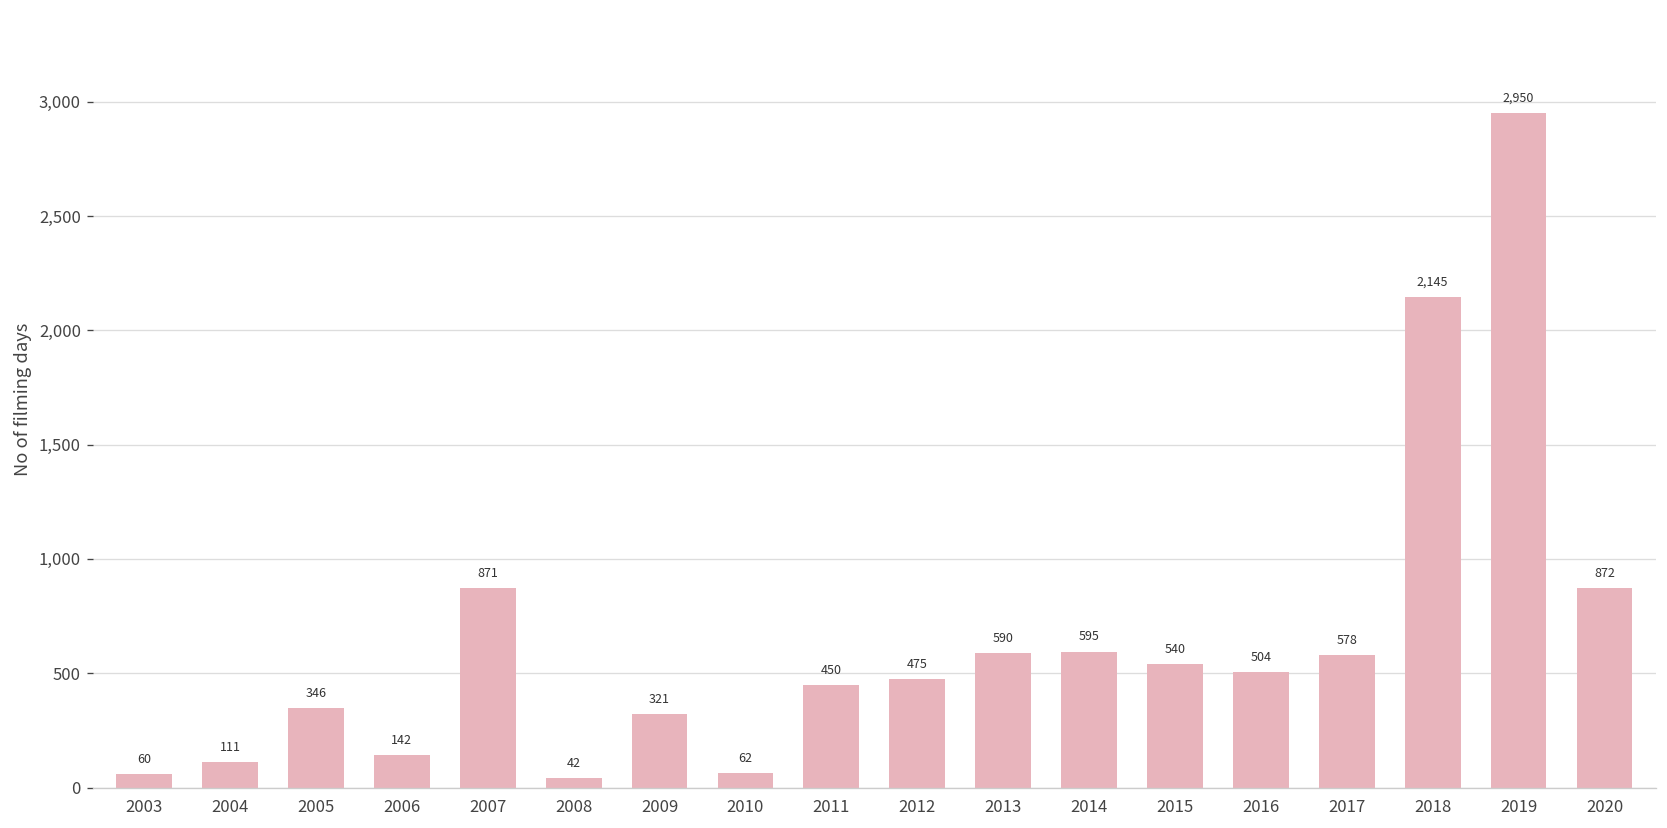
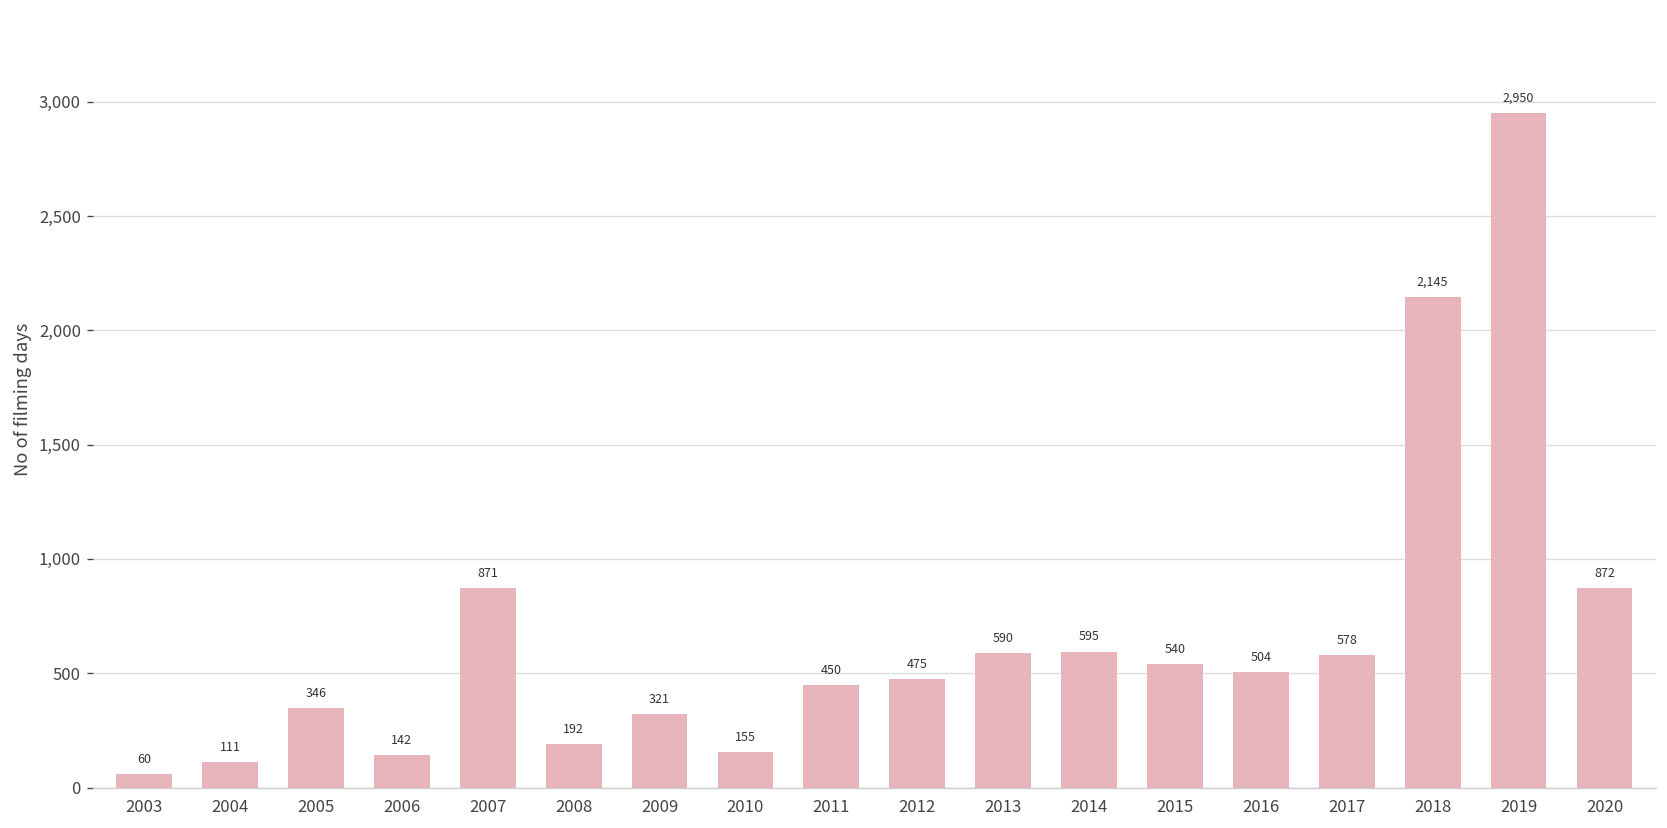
2008: 42 -> 192
2010: 62 -> 155
